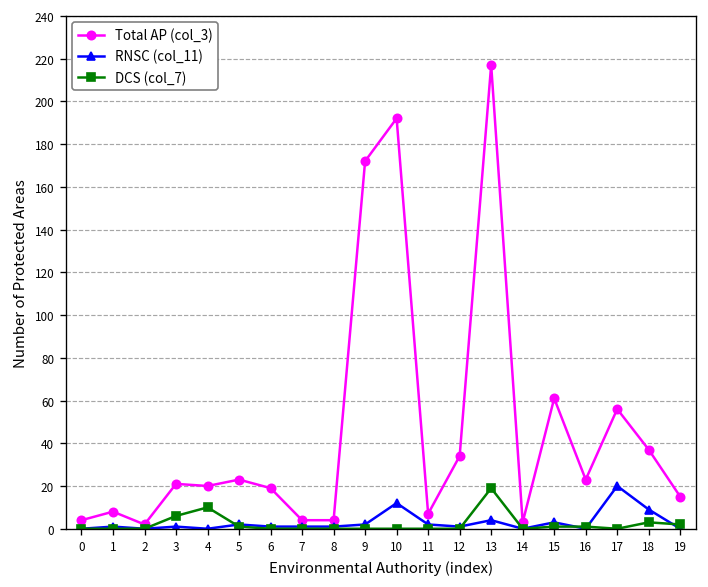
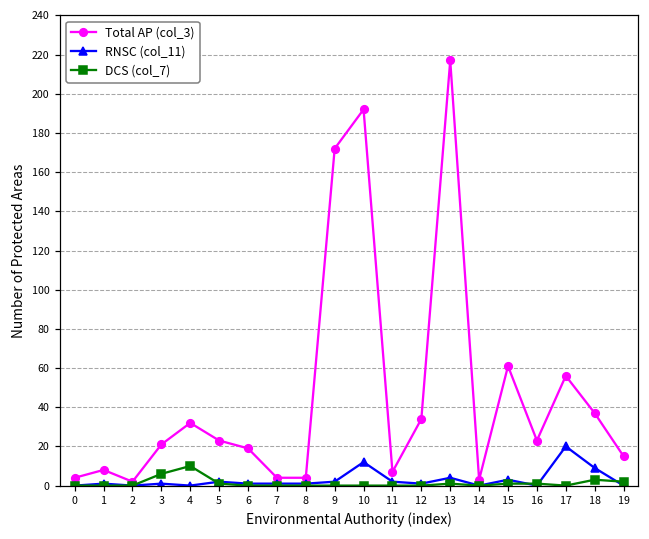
Total AP (col_3), 4: 20 -> 32
DCS (col_7), 13: 19 -> 1
